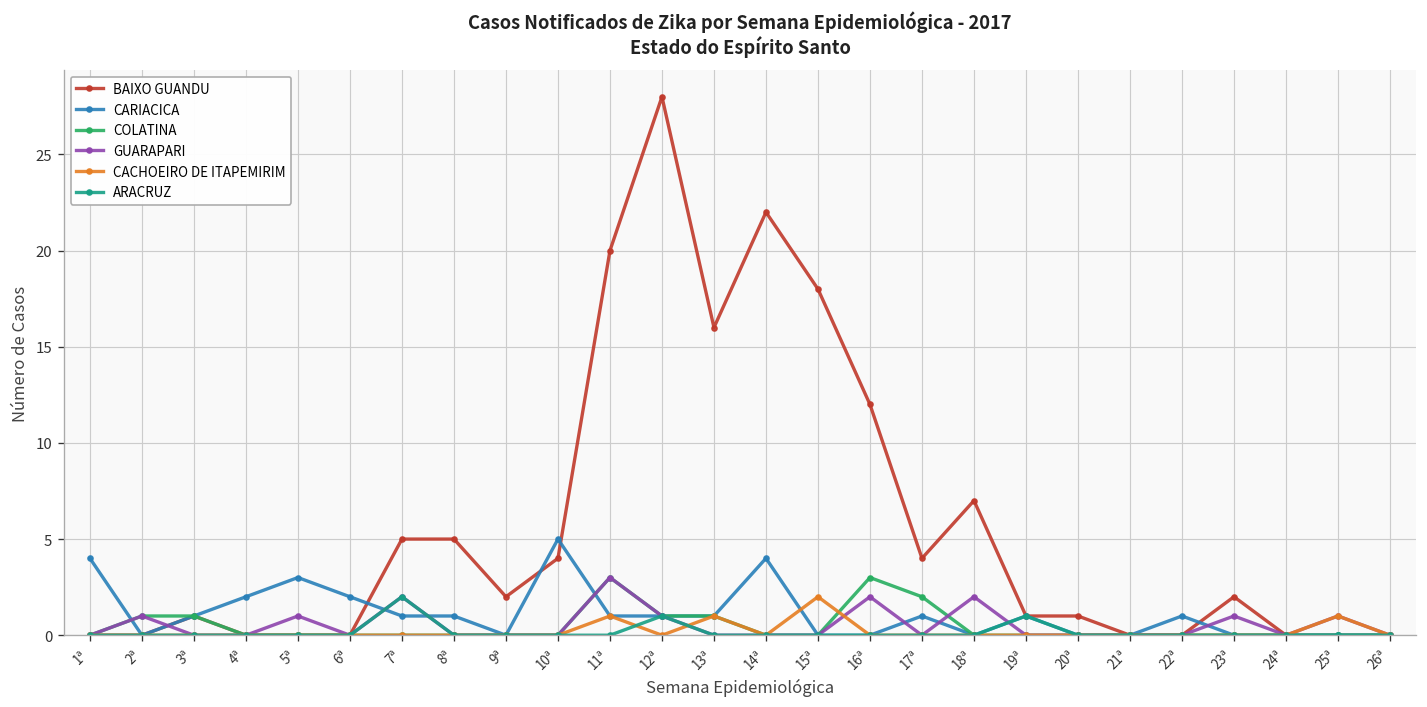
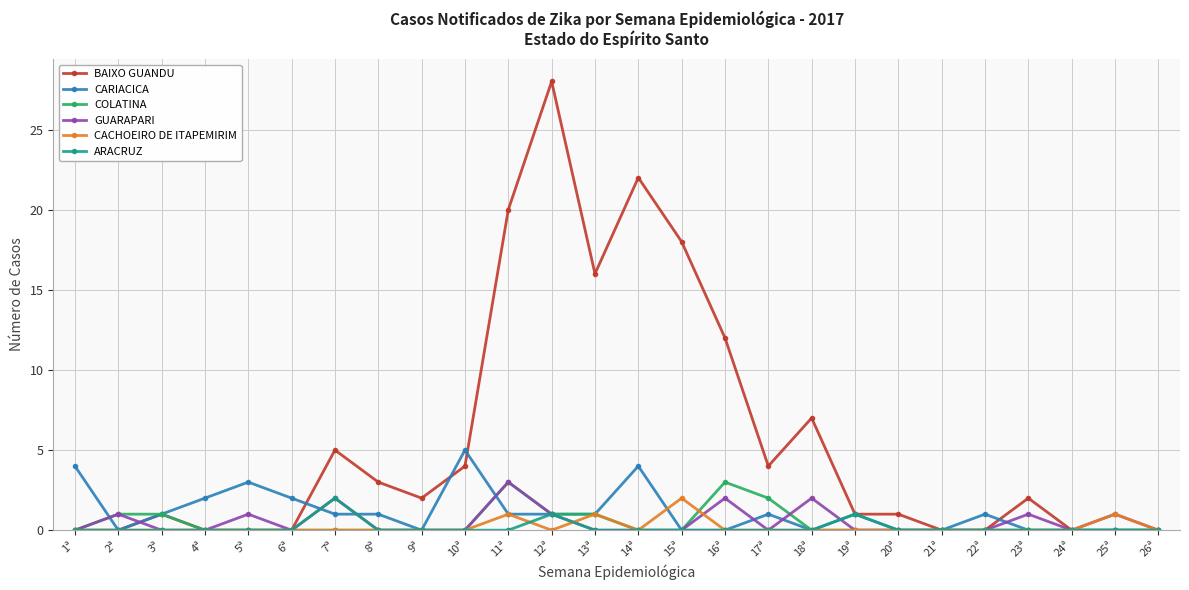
BAIXO GUANDU, 8ª: 5 -> 3
